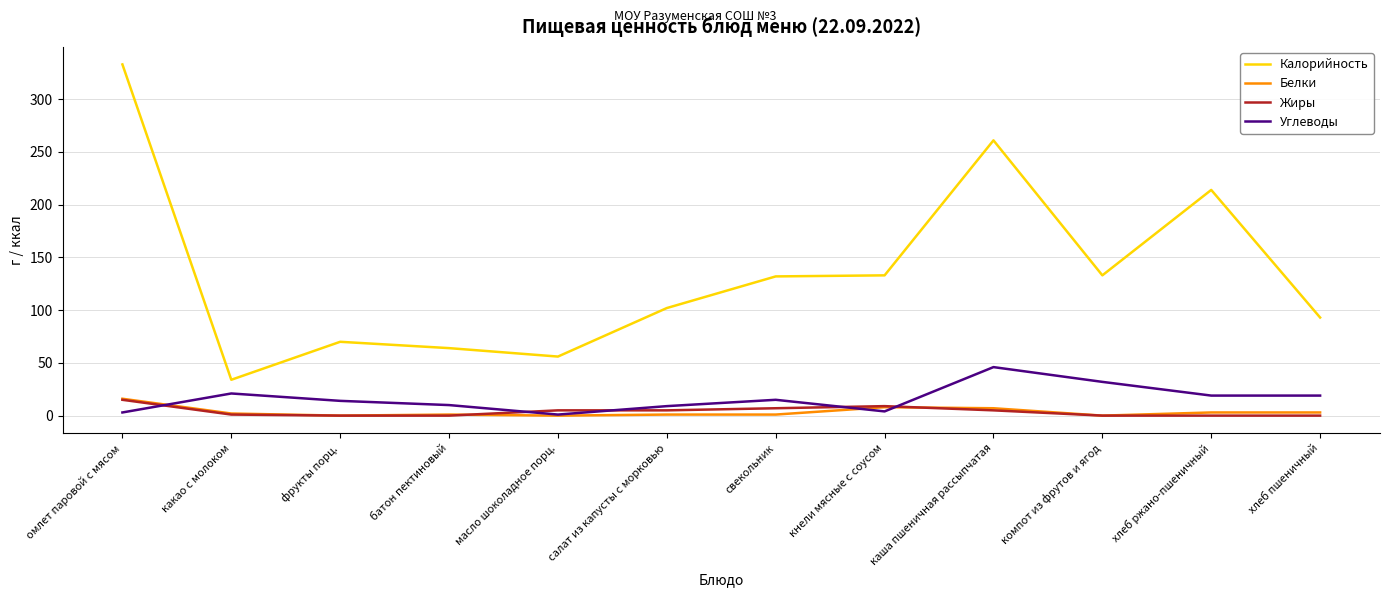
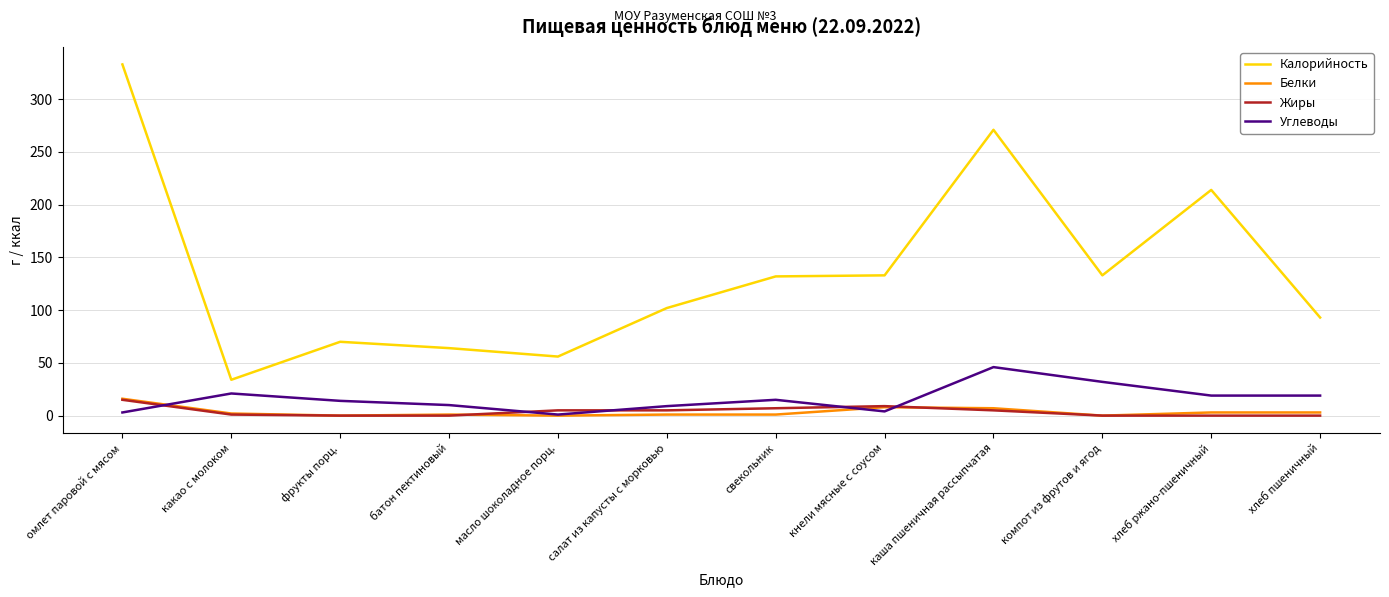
Калорийность, каша пшеничная рассыпчатая: 261 -> 271
